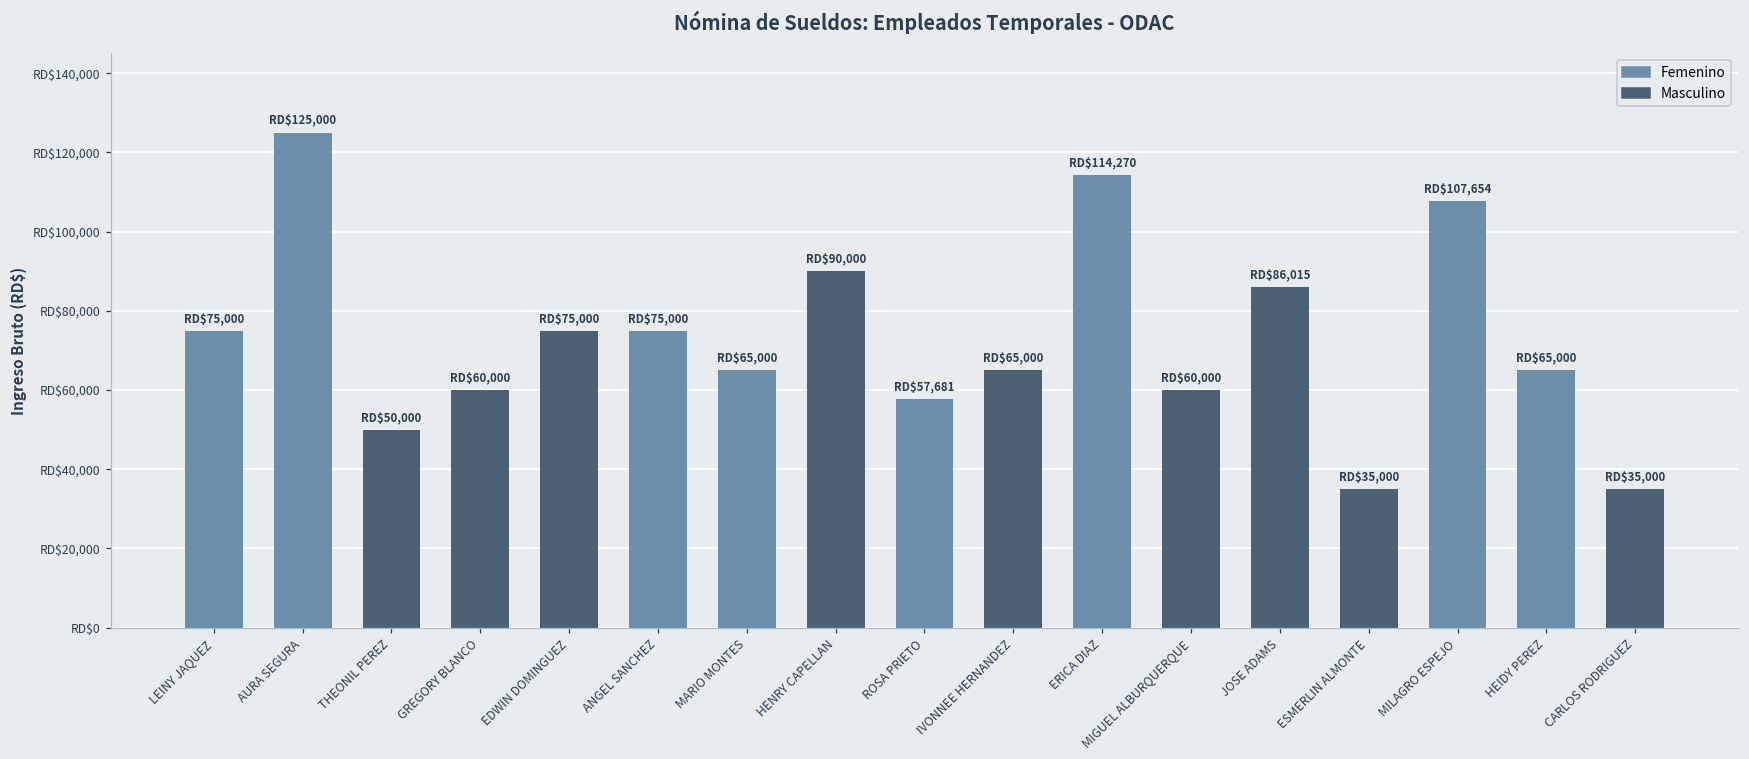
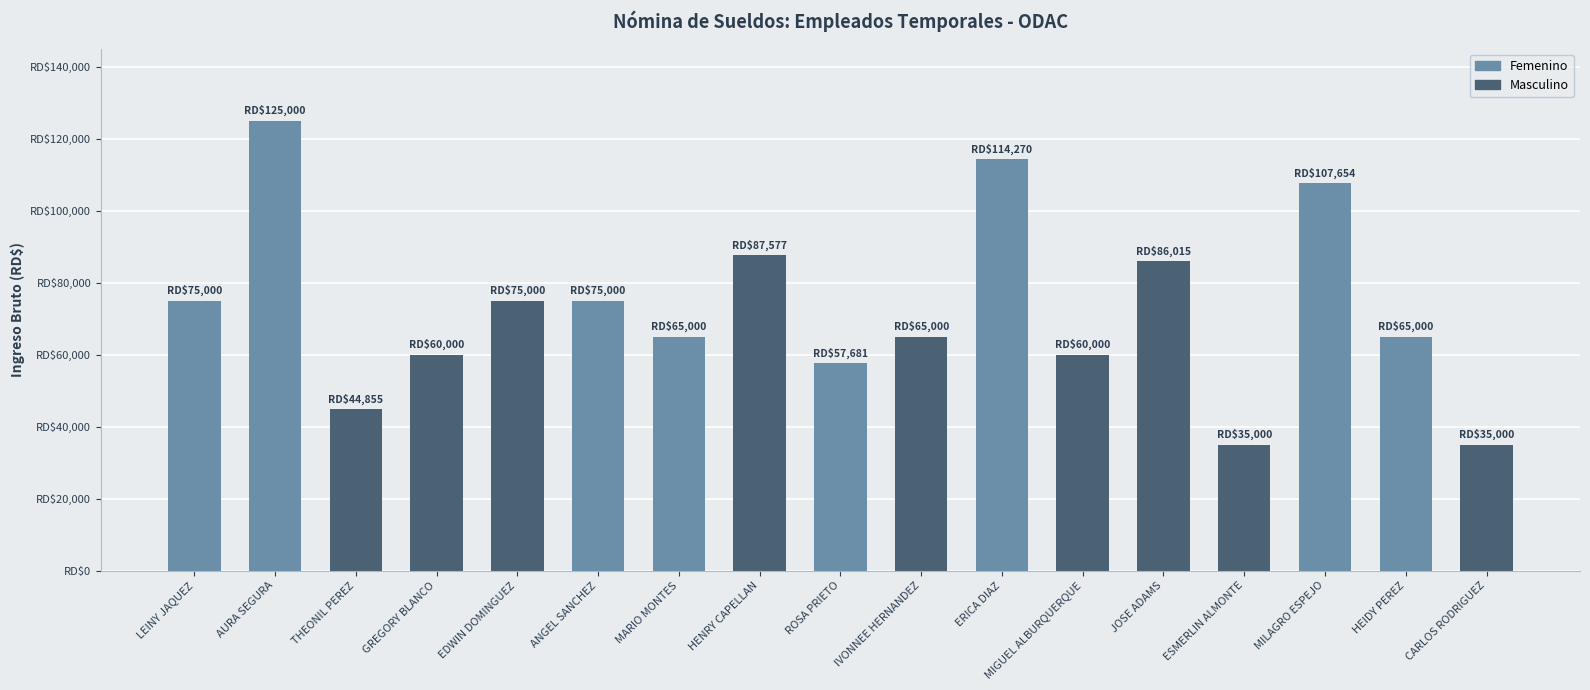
THEONIL PEREZ: $50,000 -> $44,855
HENRY CAPELLAN: $90,000 -> $87,577
